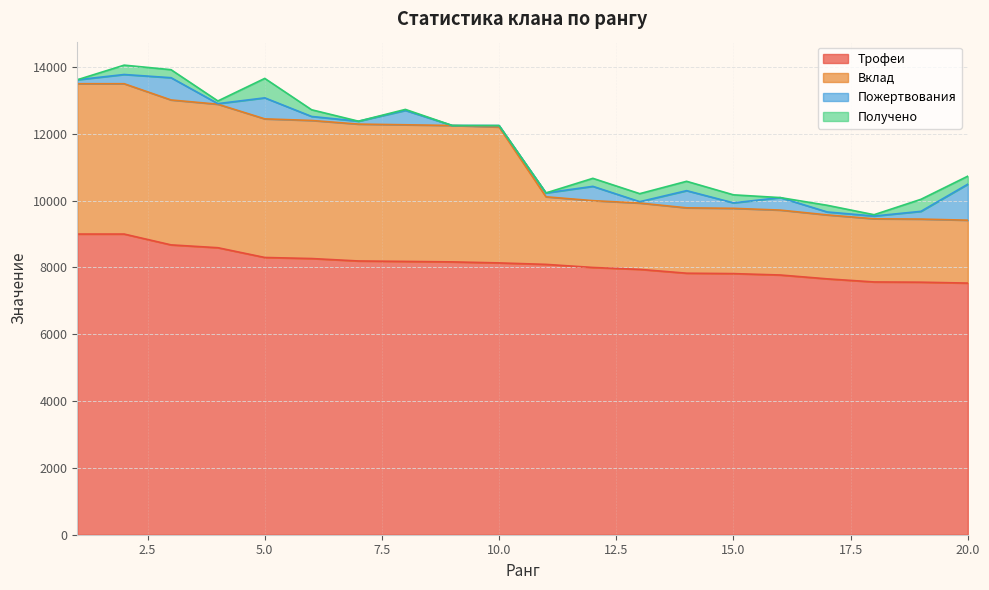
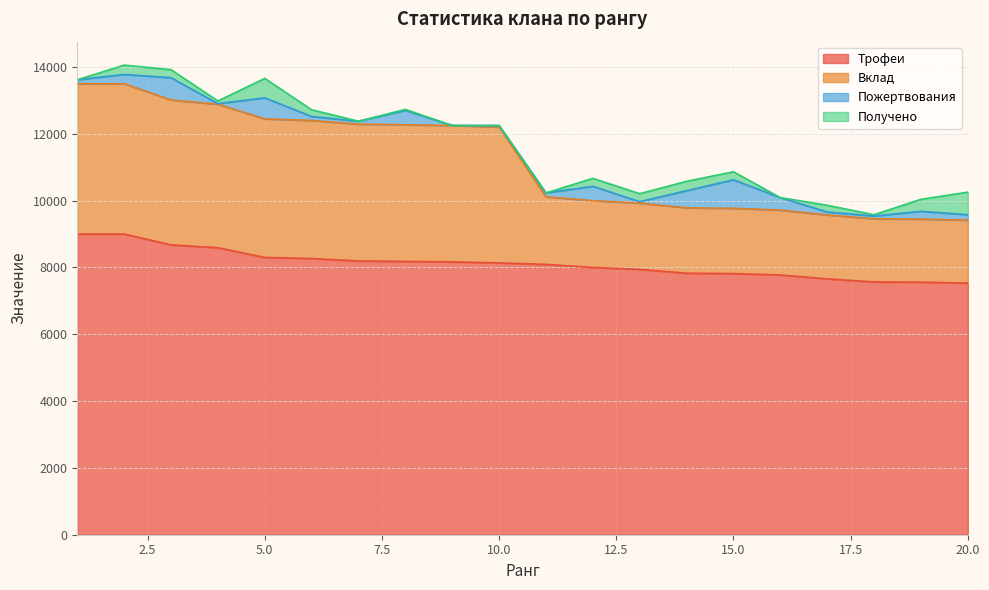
Пожертвования, 15.0: 200 -> 900
Пожертвования, 20.0: 1100 -> 200
Получено, 20.0: 200 -> 700
